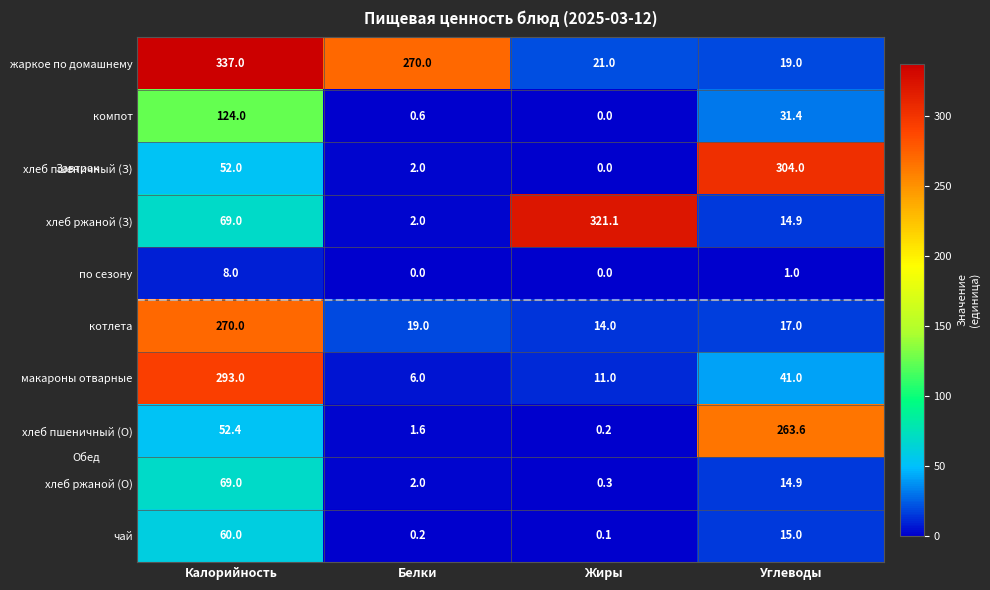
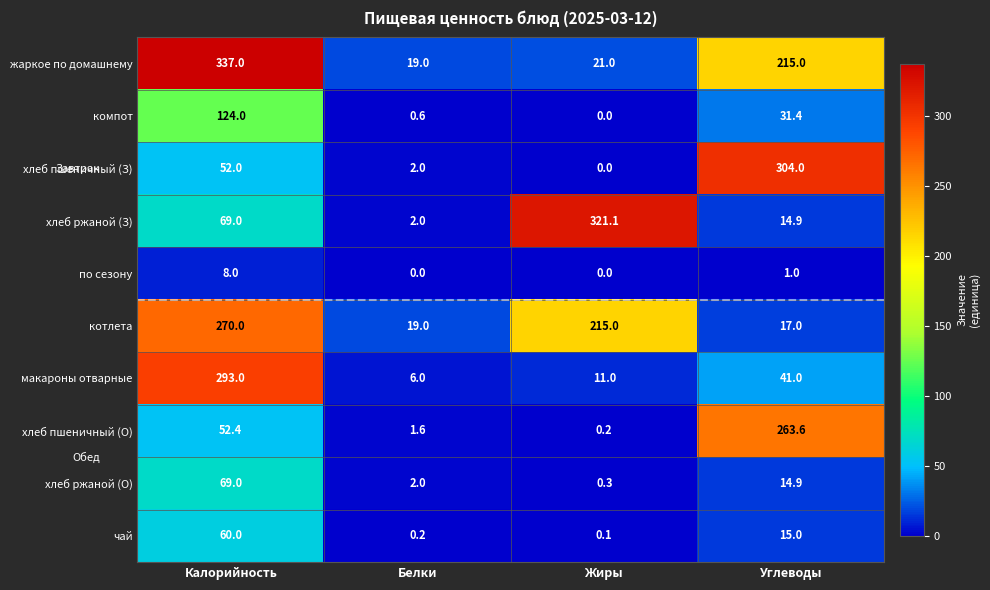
жаркое по домашнему, Белки: 270.0 -> 19.0
жаркое по домашнему, Углеводы: 19.0 -> 215.0
котлета, Жиры: 14.0 -> 215.0
